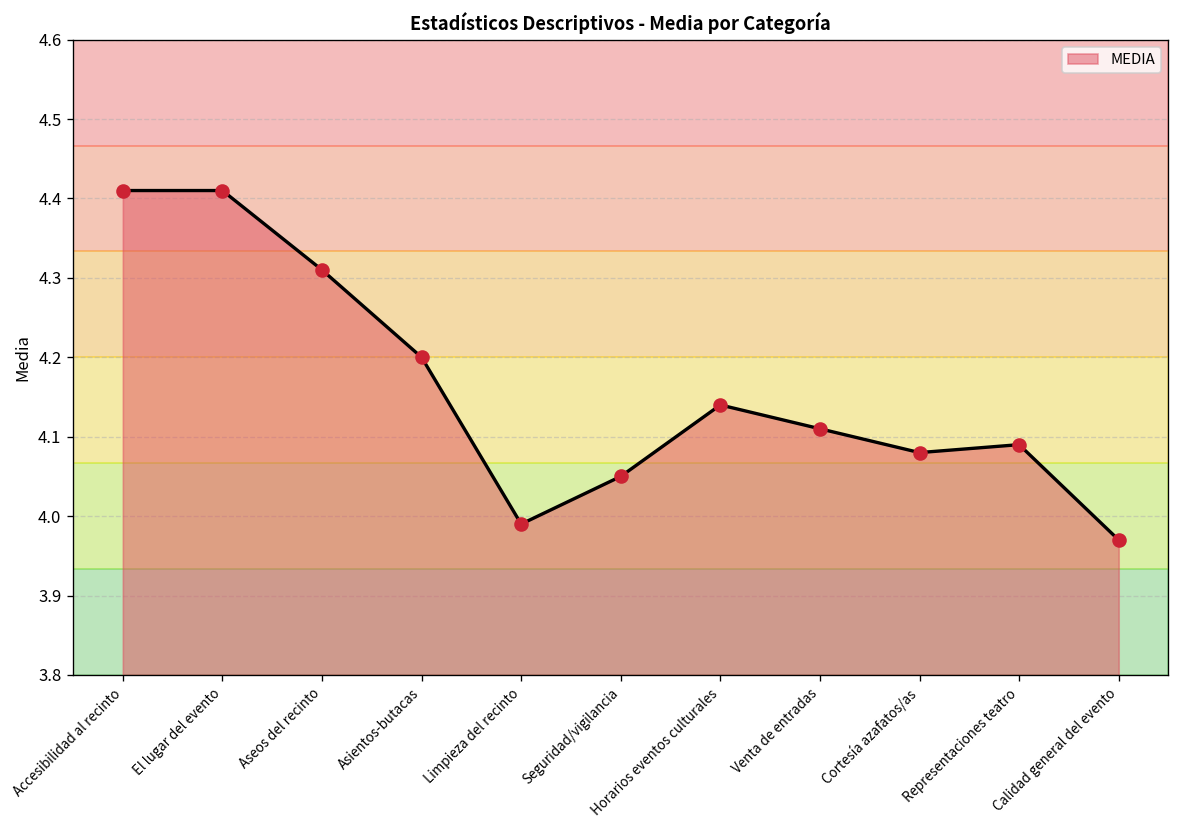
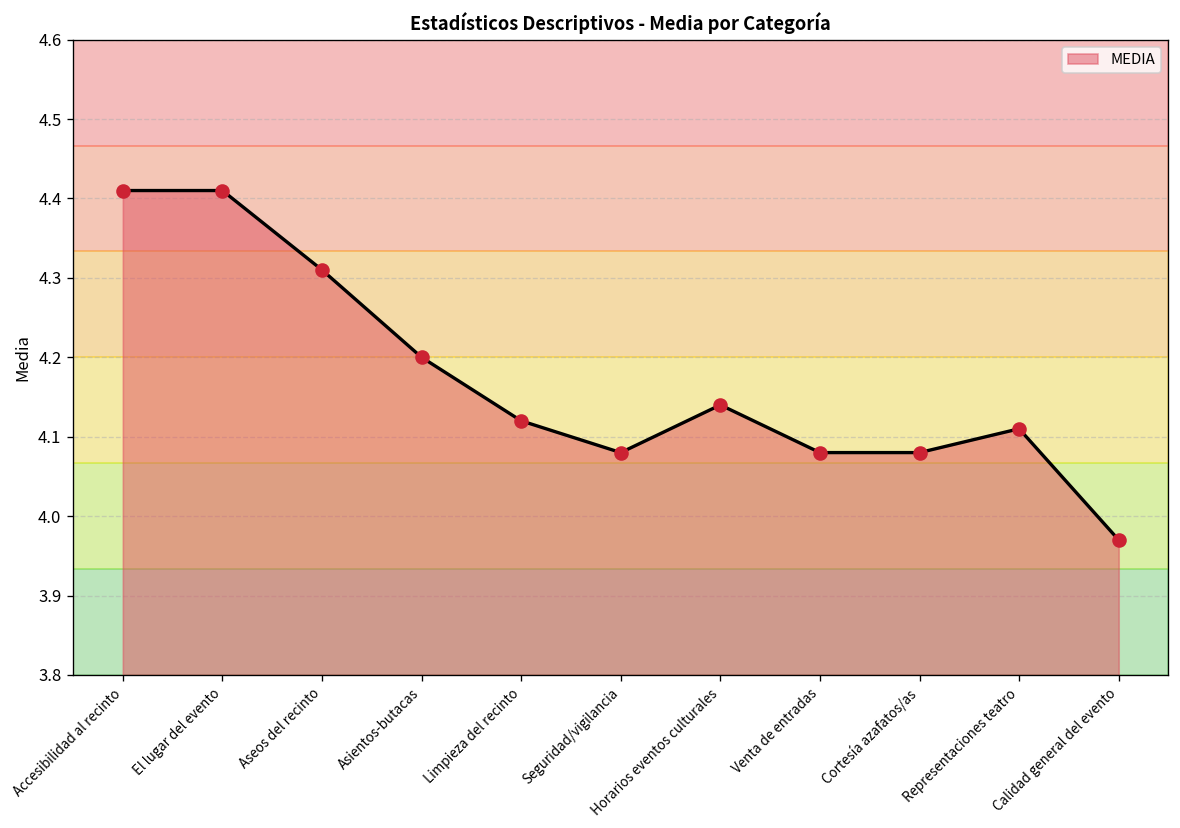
Limpieza del recinto: 3.99 -> 4.12
Seguridad/vigilancia: 4.05 -> 4.08
Venta de entradas: 4.11 -> 4.08
Representaciones teatro: 4.09 -> 4.11
